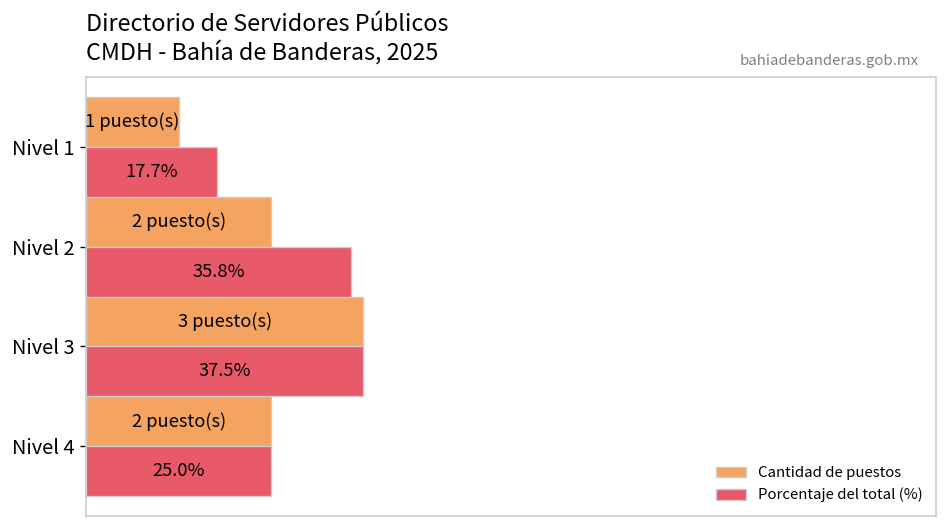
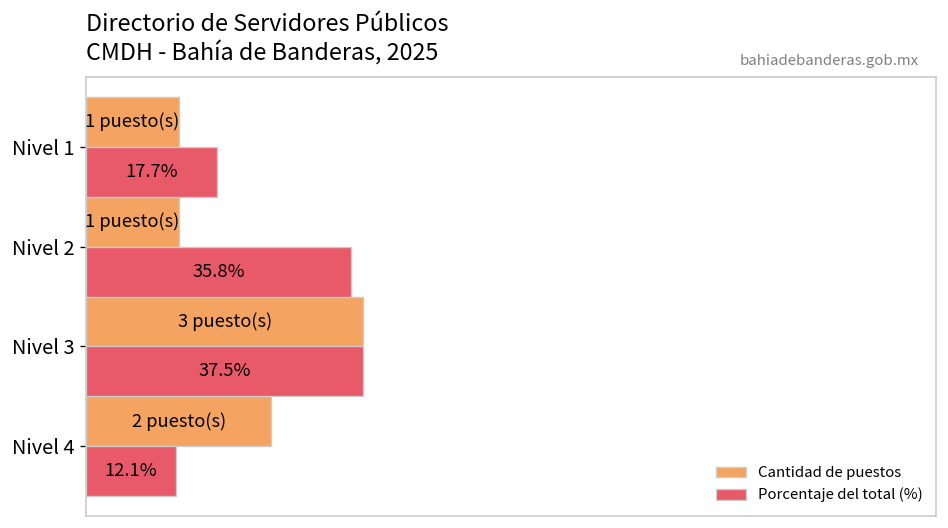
Cantidad de puestos, Nivel 2: 2 -> 1
Porcentaje del total (%), Nivel 4: 25.0% -> 12.1%
